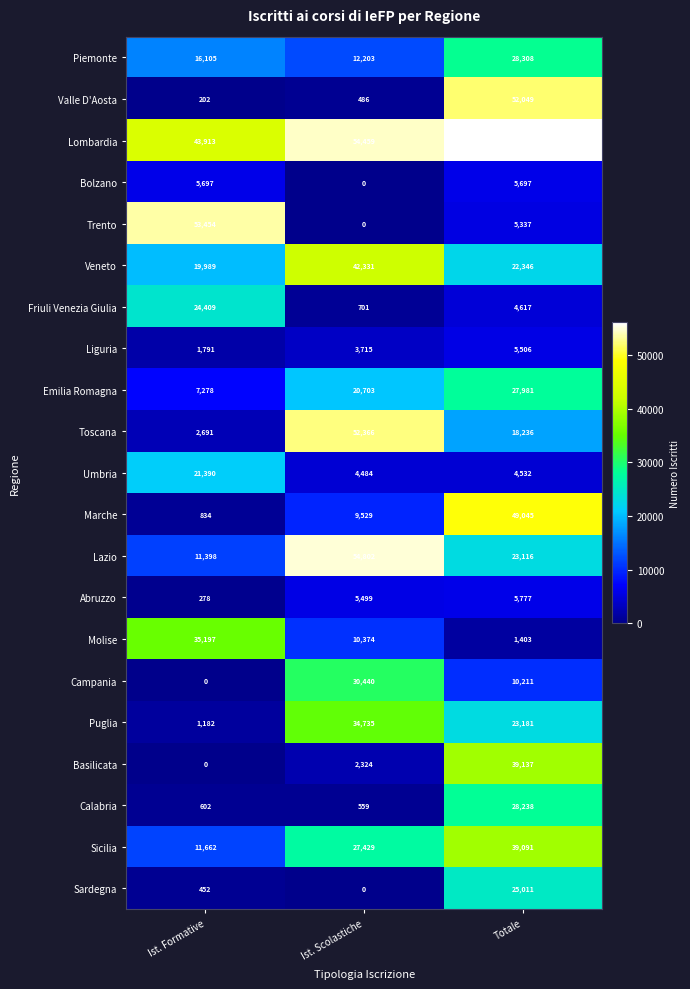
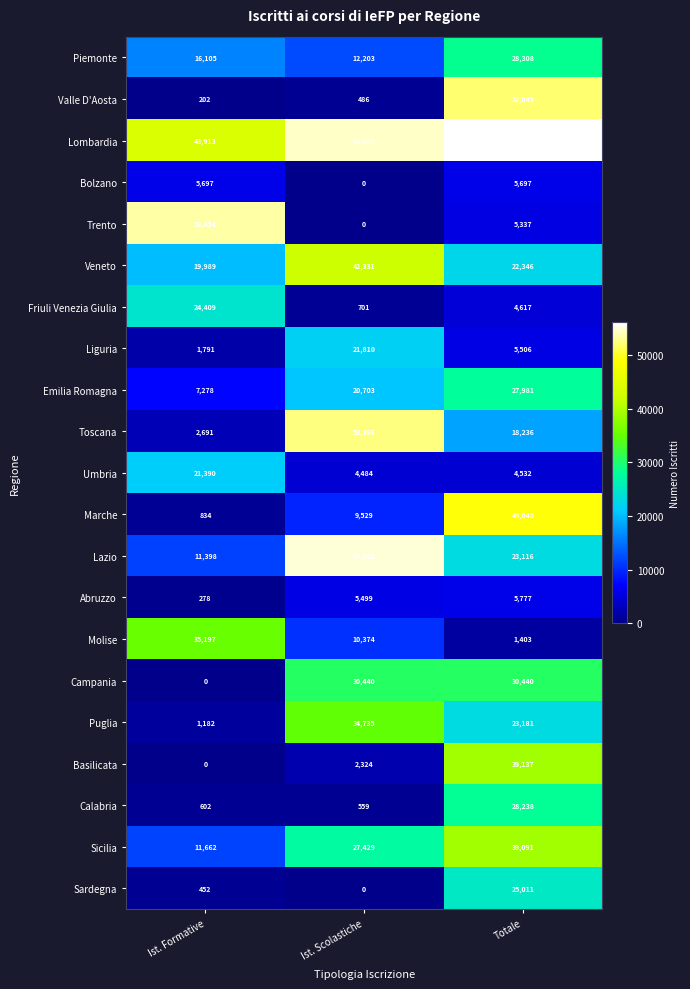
Liguria, Ist. Scolastiche: 3,715 -> 21,810
Campania, Totale: 10,211 -> 30,440
